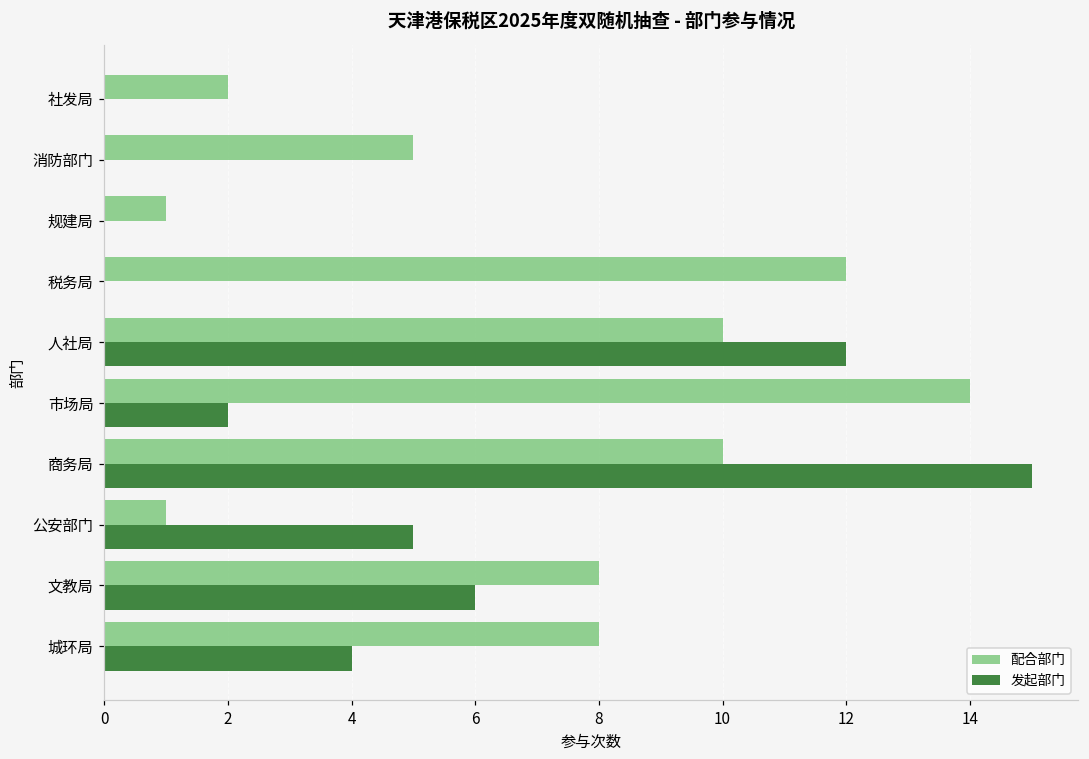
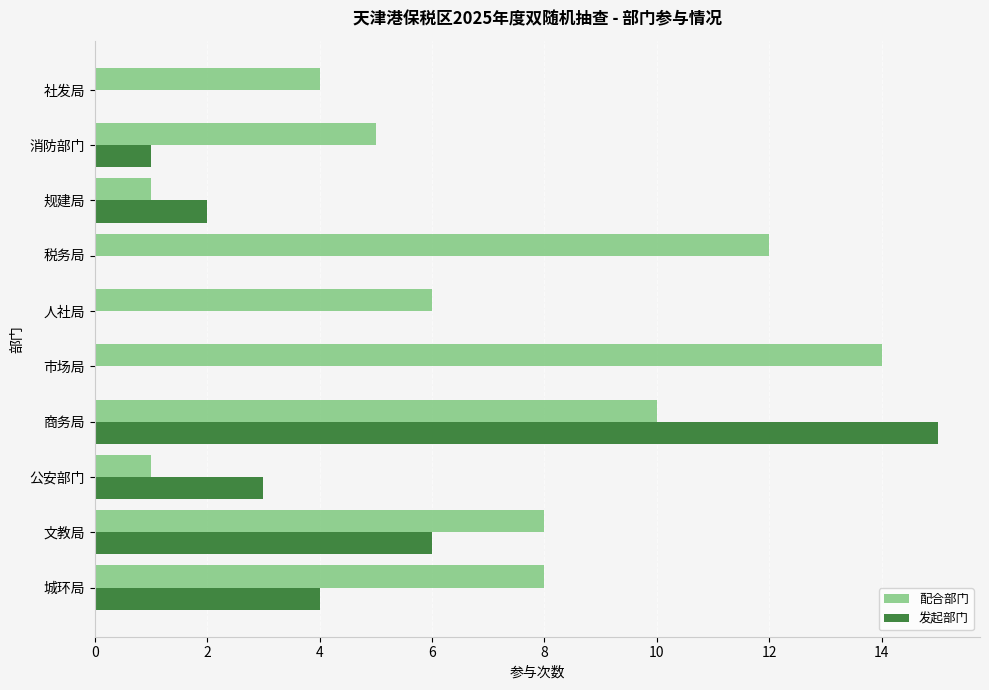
配合部门, 社发局: 2 -> 4
发起部门, 消防部门: 0 -> 1
发起部门, 规建局: 0 -> 2
配合部门, 人社局: 10 -> 6
发起部门, 人社局: 12 -> 0
发起部门, 市场局: 2 -> 0
发起部门, 公安部门: 5 -> 3
